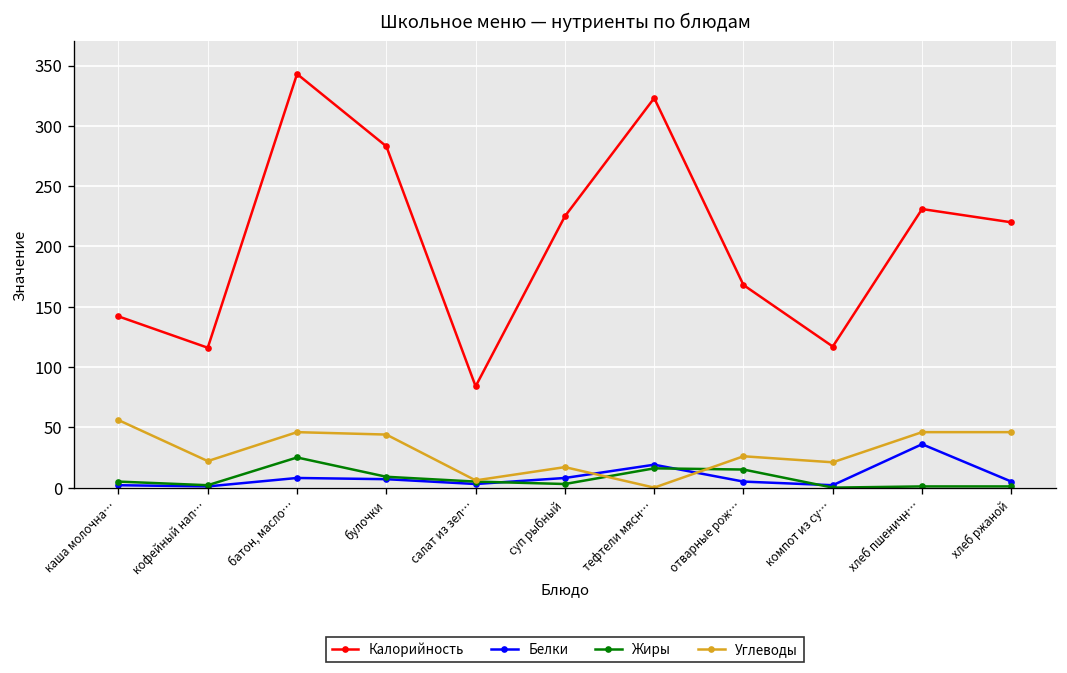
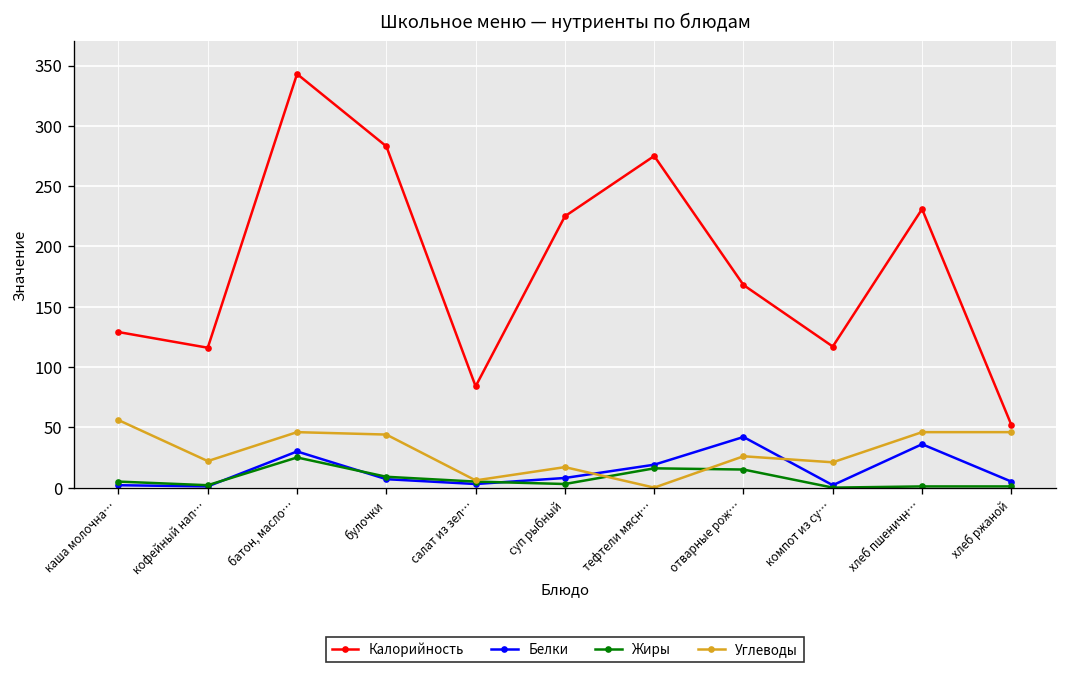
Калорийность, каша молочна…: 142 -> 129
Белки, батон, масло…: 8 -> 30
Калорийность, тефтели мясн…: 323 -> 275
Белки, отварные рож…: 5 -> 42
Калорийность, хлеб ржаной: 220 -> 52
